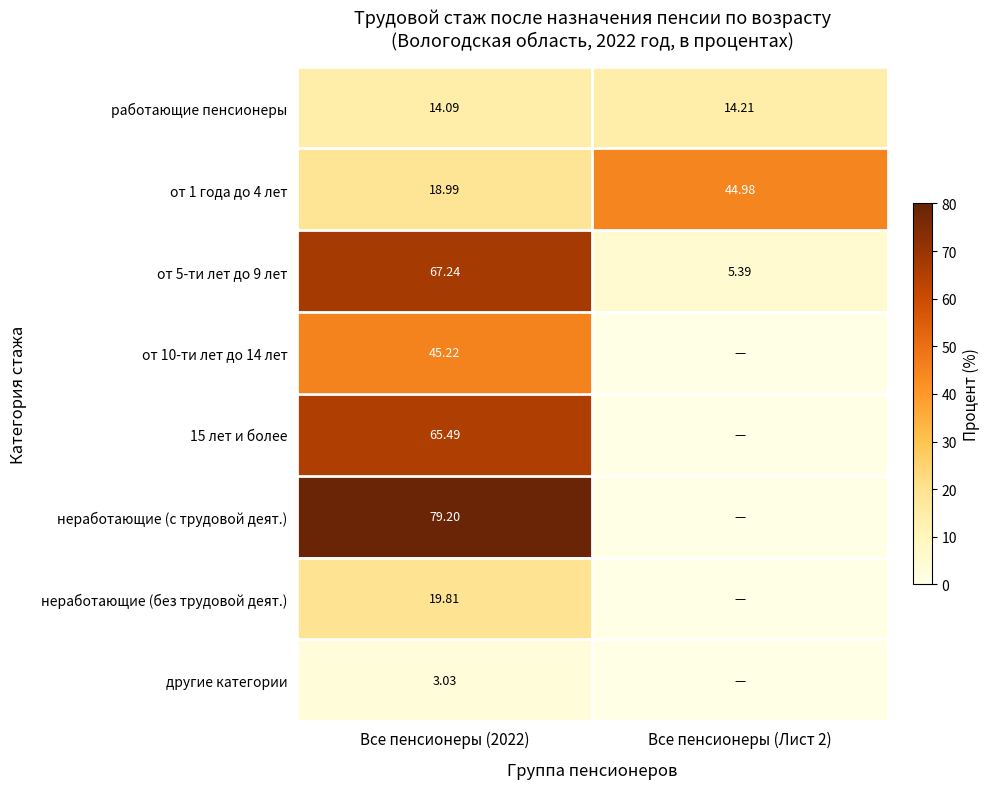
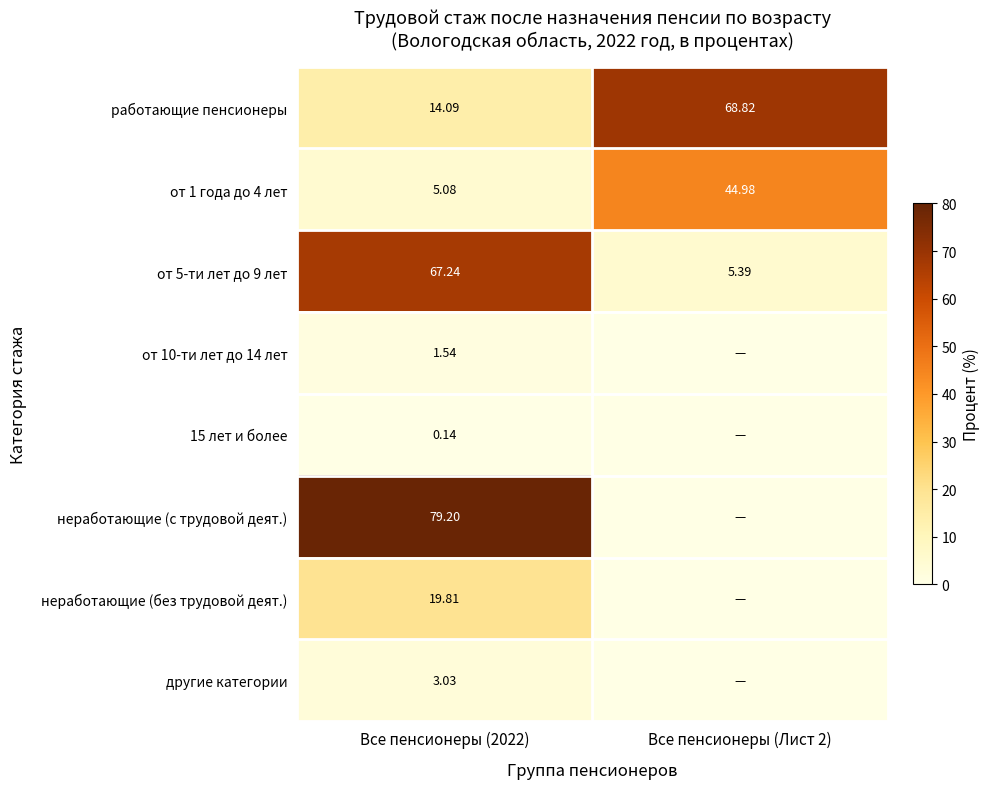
работающие пенсионеры, Все пенсионеры (Лист 2): 14.21 -> 68.82
от 1 года до 4 лет, Все пенсионеры (2022): 18.99 -> 5.08
от 10-ти лет до 14 лет, Все пенсионеры (2022): 45.22 -> 1.54
15 лет и более, Все пенсионеры (2022): 65.49 -> 0.14
